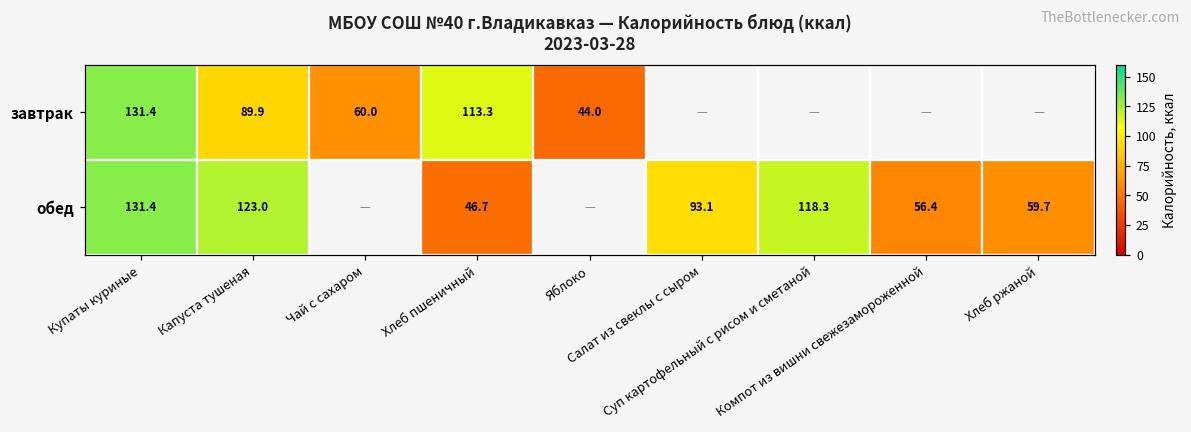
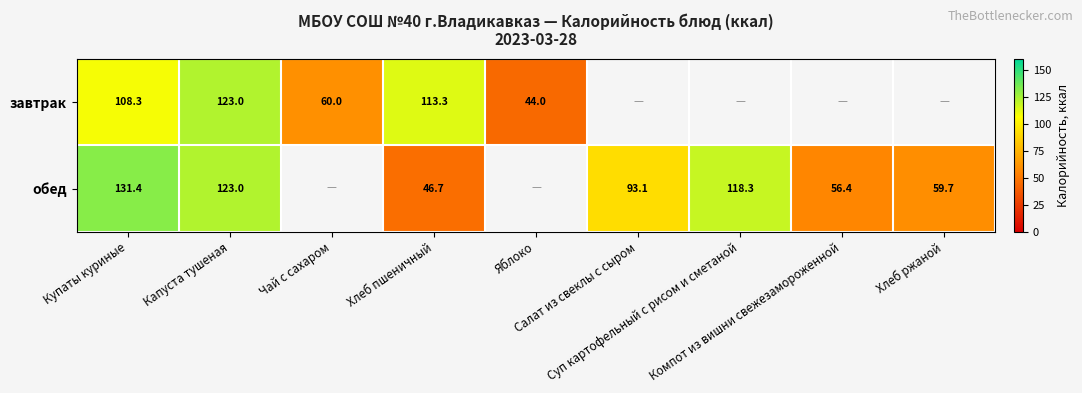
завтрак, Купаты куриные: 131.4 -> 108.3
завтрак, Капуста тушеная: 89.9 -> 123.0
